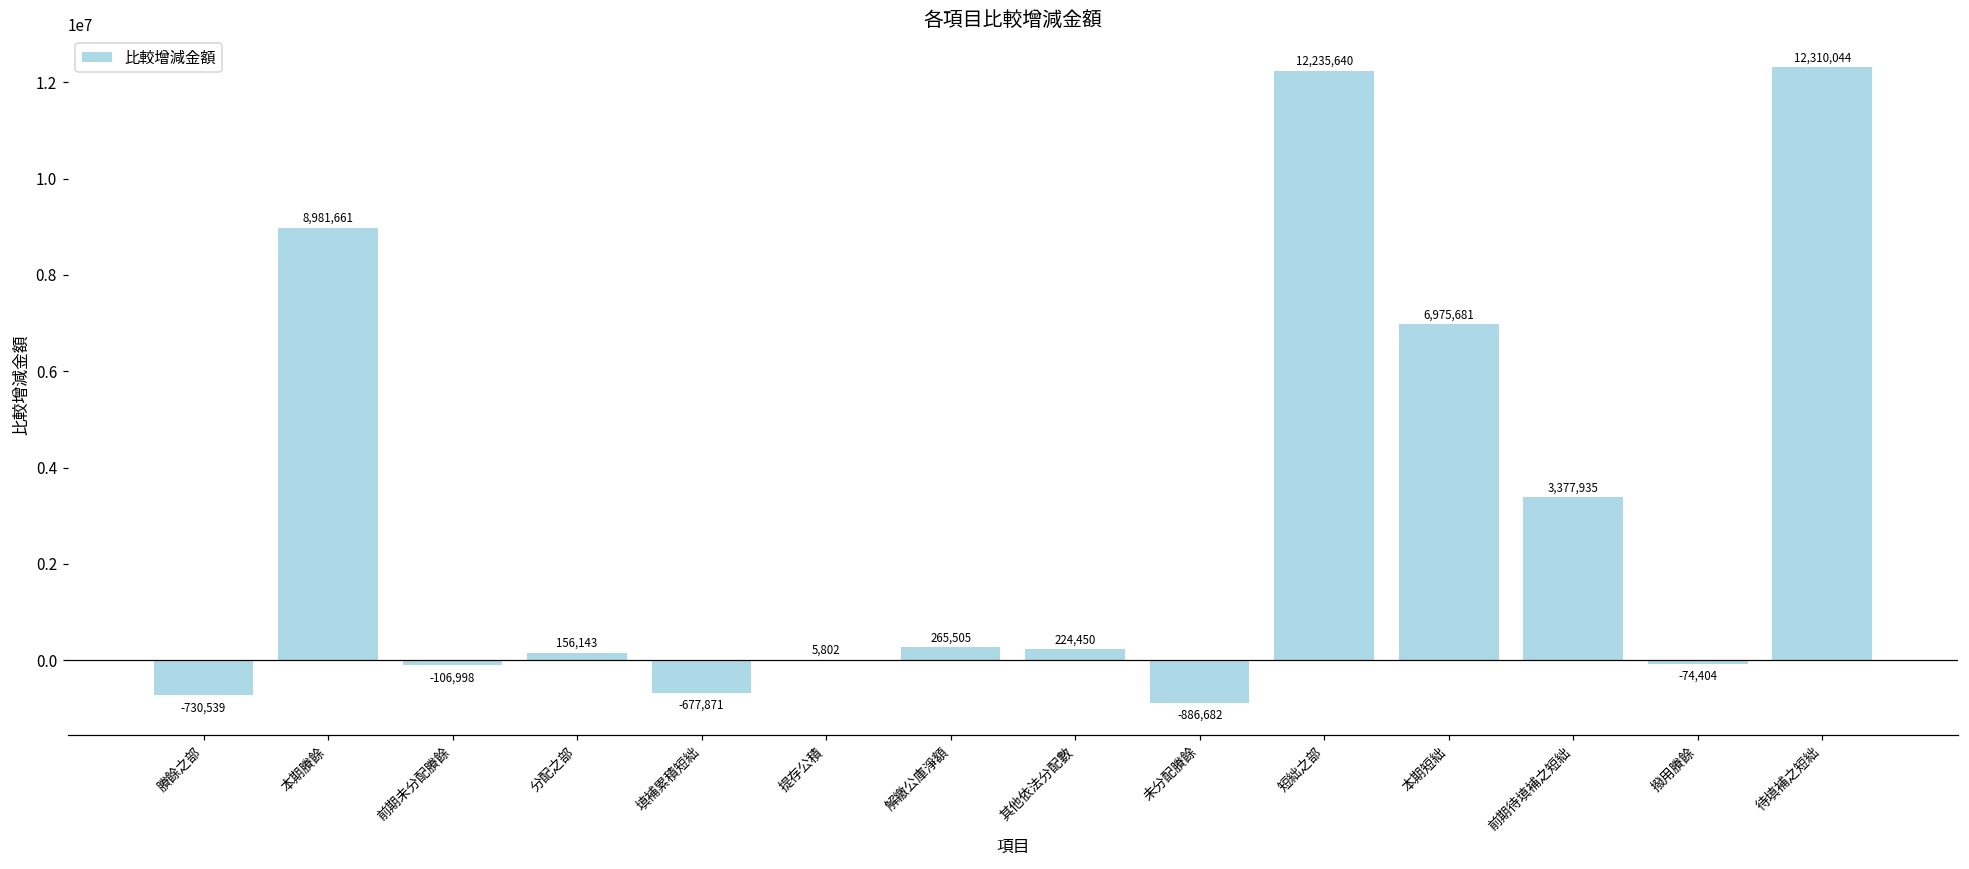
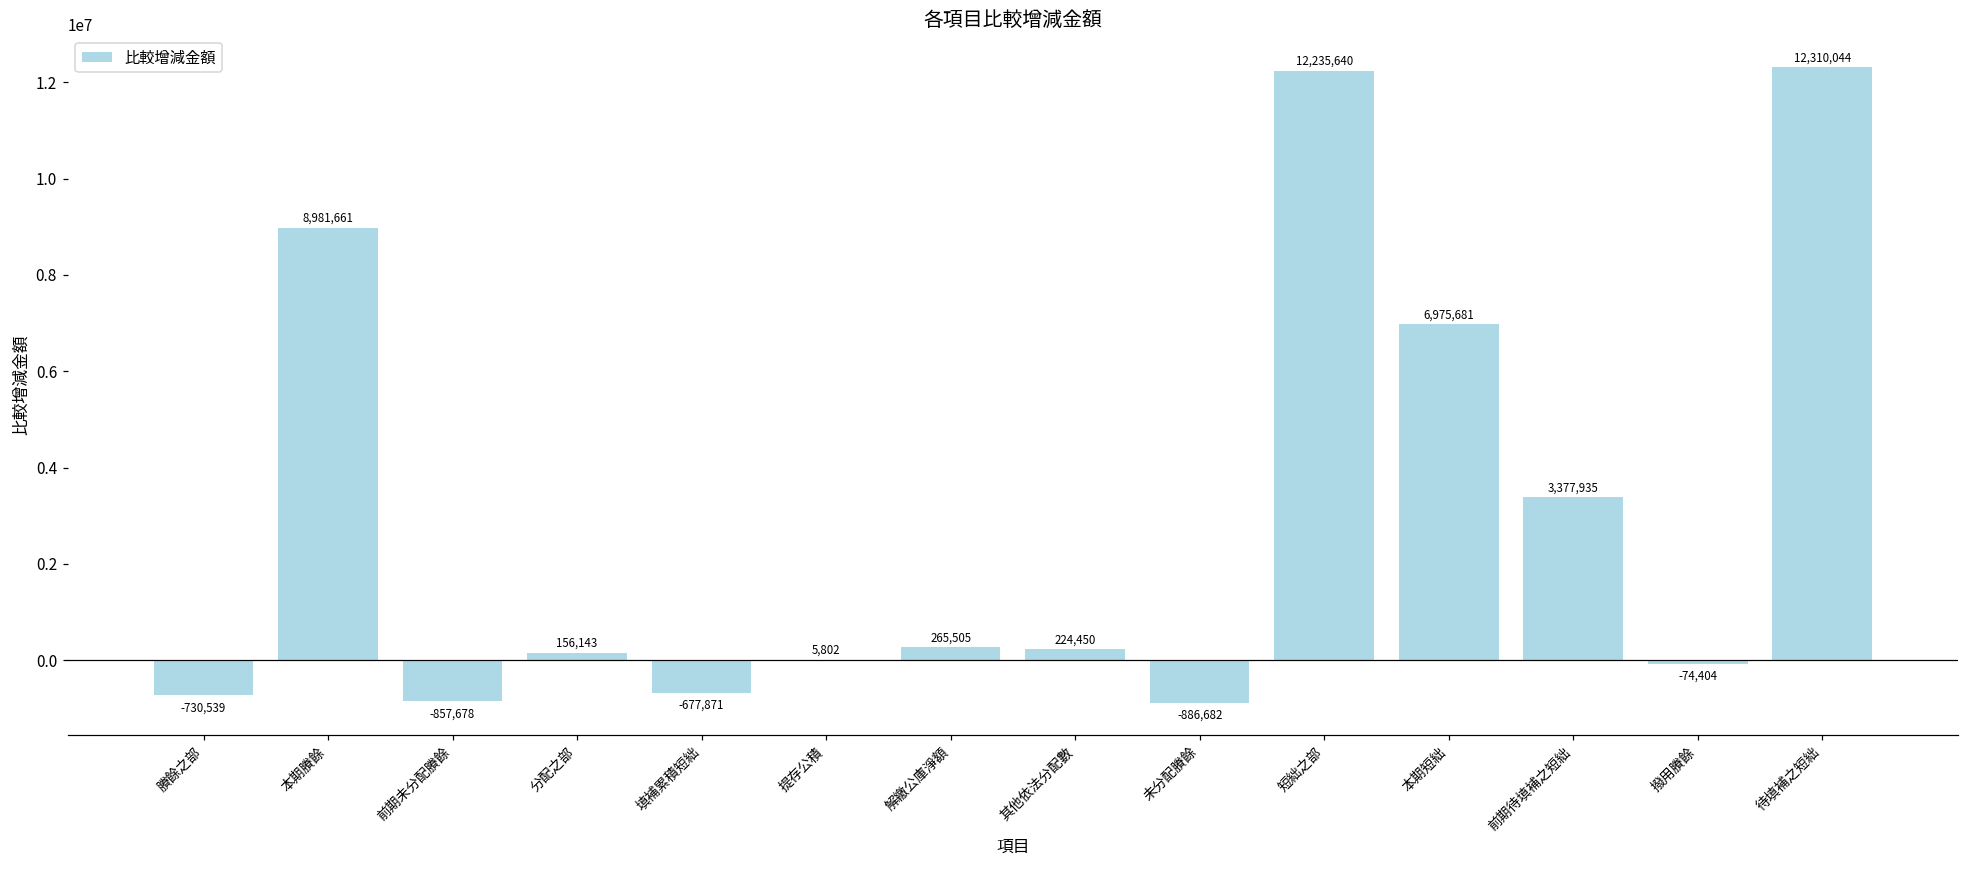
前期未分配賸餘: -106,998 -> -857,678
